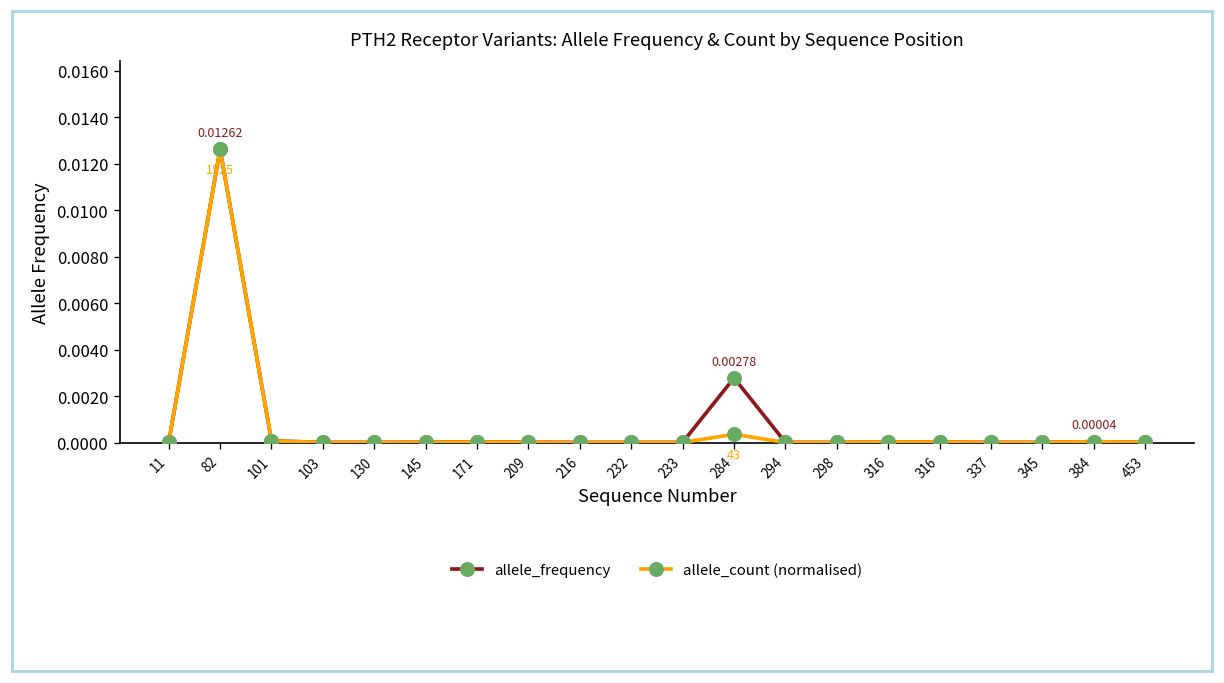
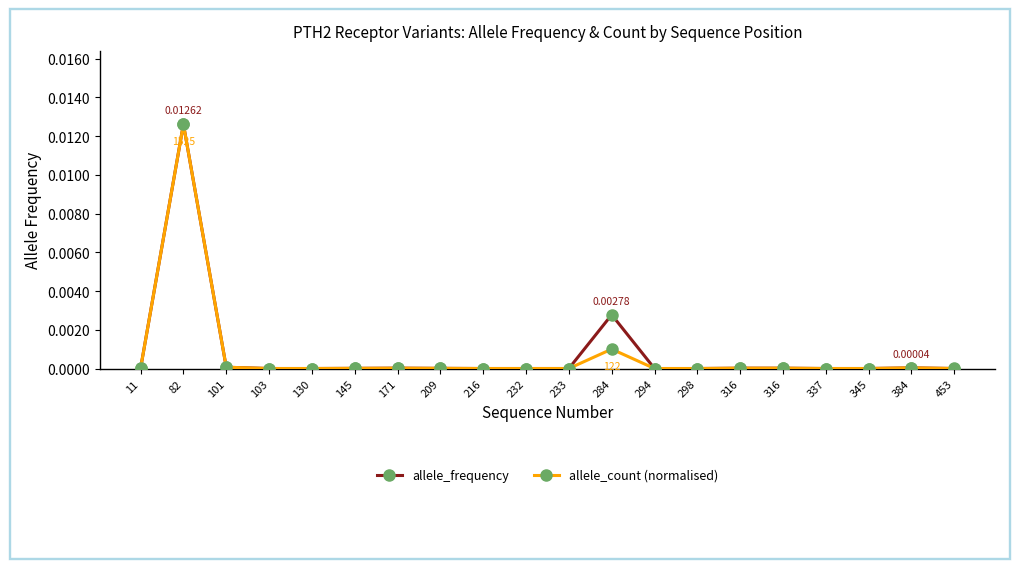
allele_count (normalised), 284: 43 -> 122
